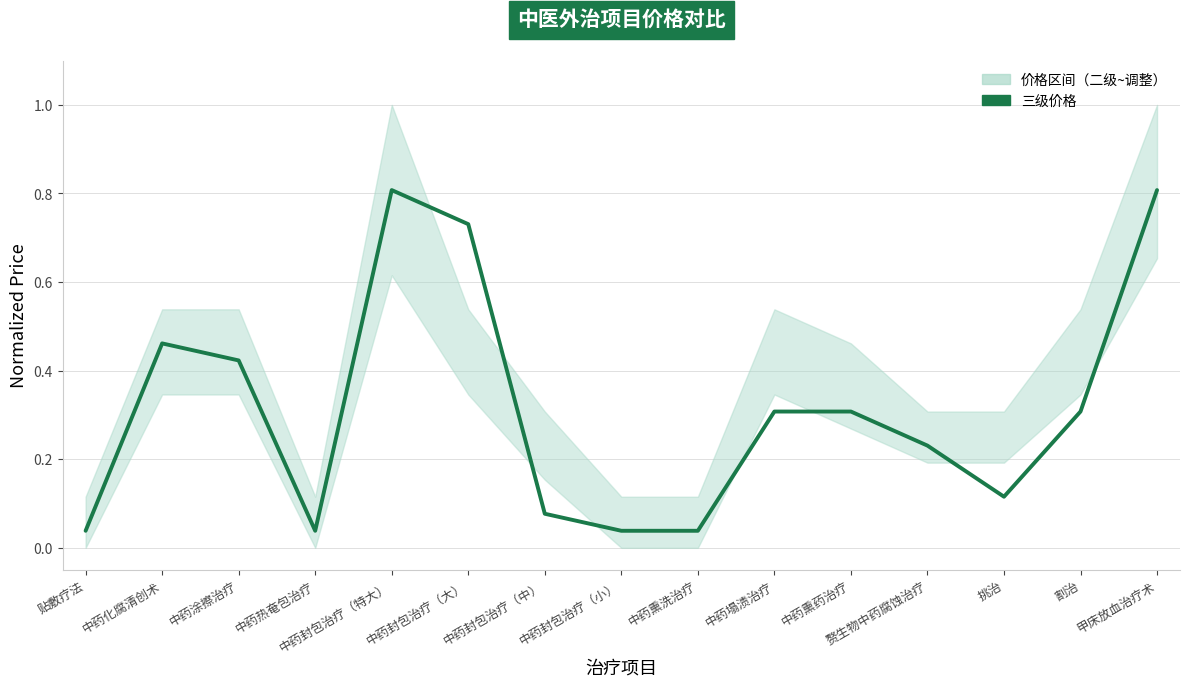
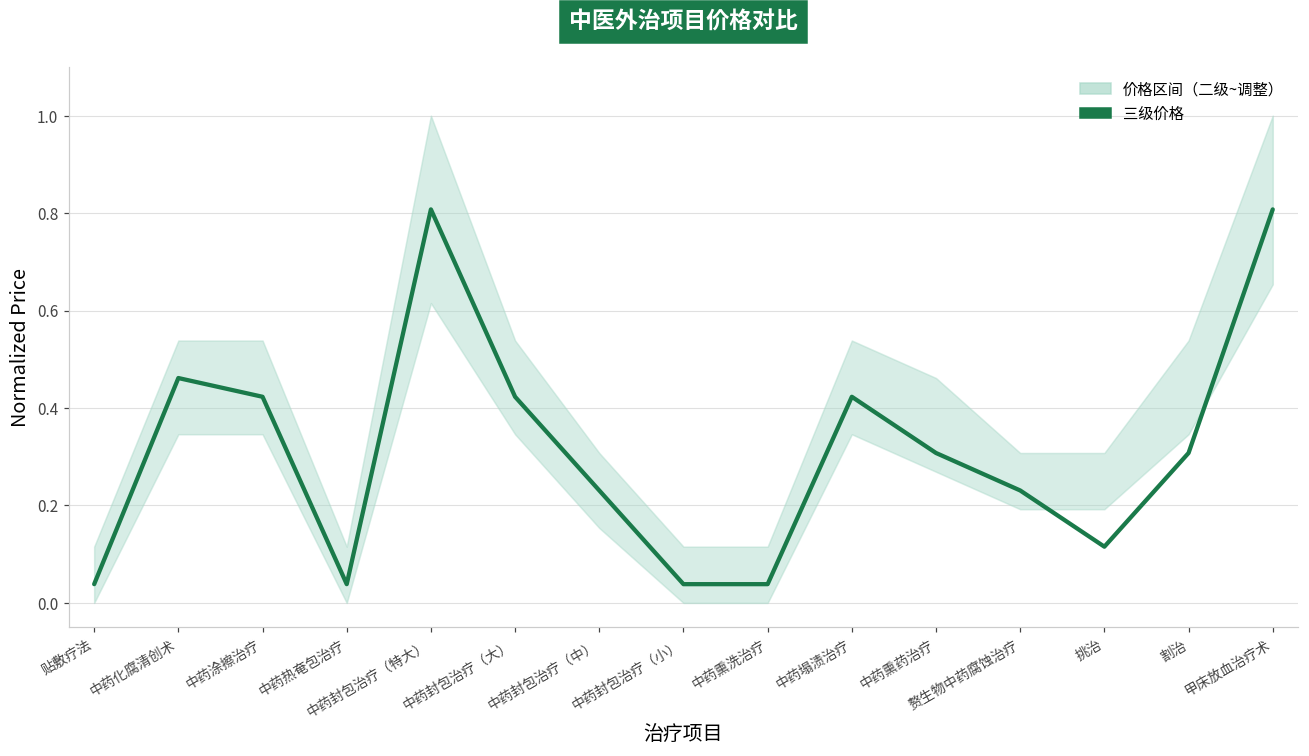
三级价格, 中药封包治疗（大）: 0.73 -> 0.42
三级价格, 中药封包治疗（中）: 0.08 -> 0.23
三级价格, 中药塌渍治疗: 0.31 -> 0.42
